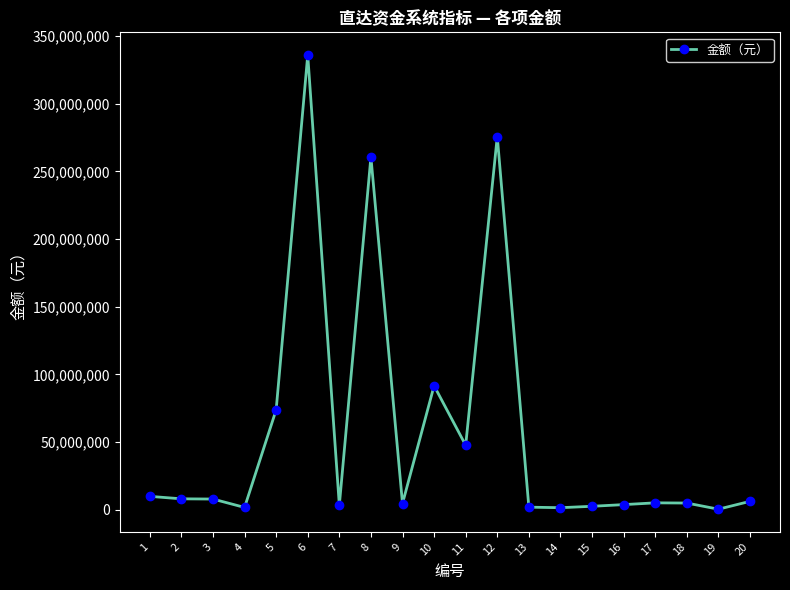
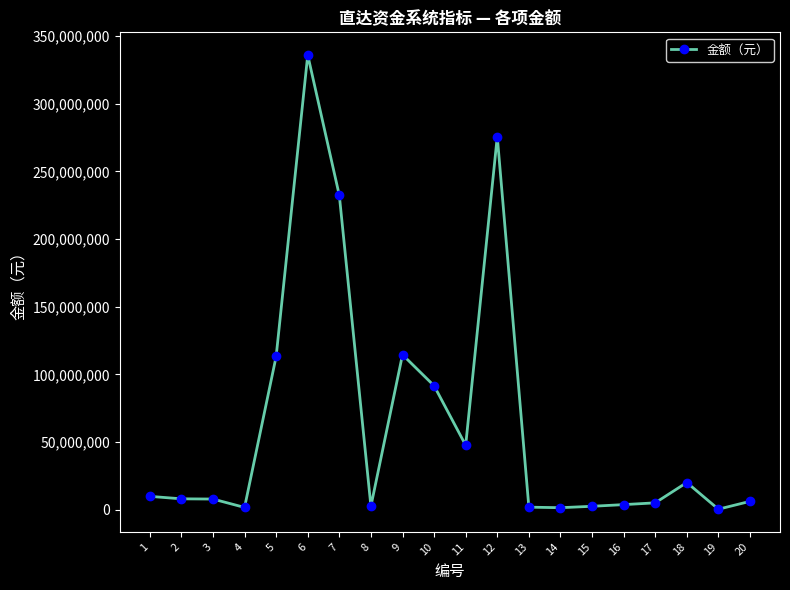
5: 74,000,000 -> 113,000,000
7: 3,000,000 -> 232,000,000
8: 261,000,000 -> 3,000,000
9: 5,000,000 -> 114,000,000
18: 5,000,000 -> 20,000,000
